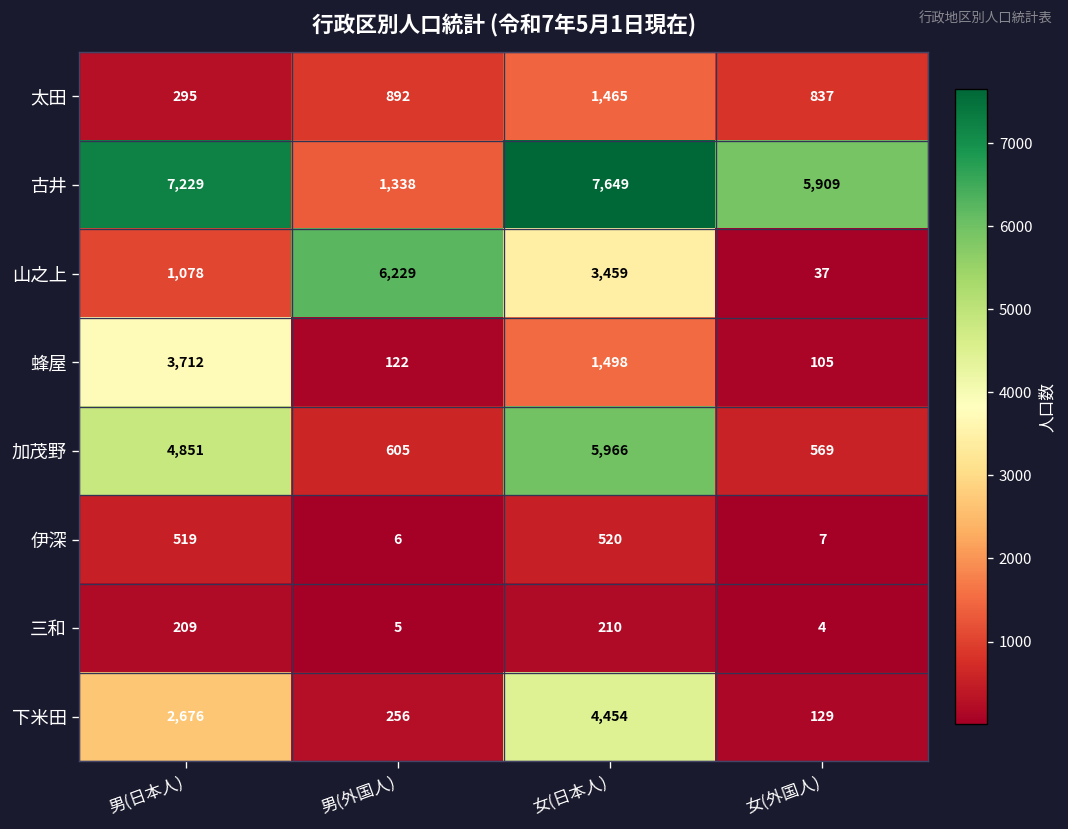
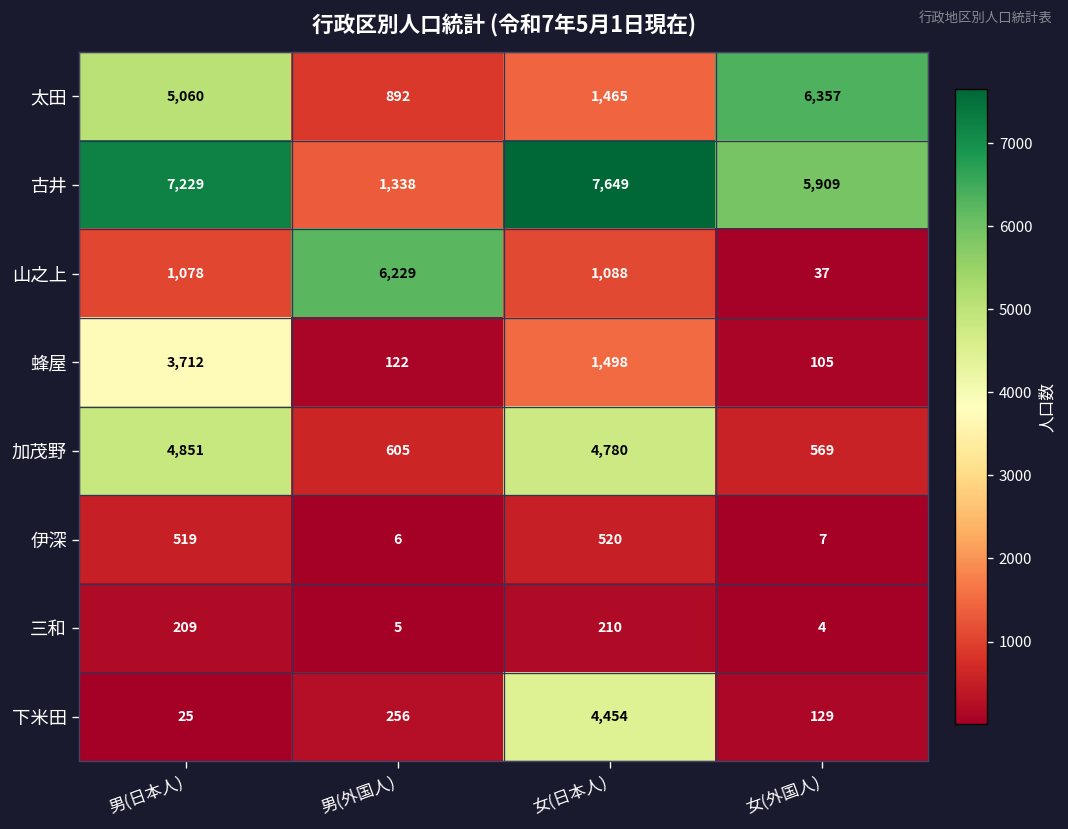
太田, 男(日本人): 295 -> 5,060
太田, 女(外国人): 837 -> 6,357
山之上, 女(日本人): 3,459 -> 1,088
加茂野, 女(日本人): 5,966 -> 4,780
下米田, 男(日本人): 2,676 -> 25
